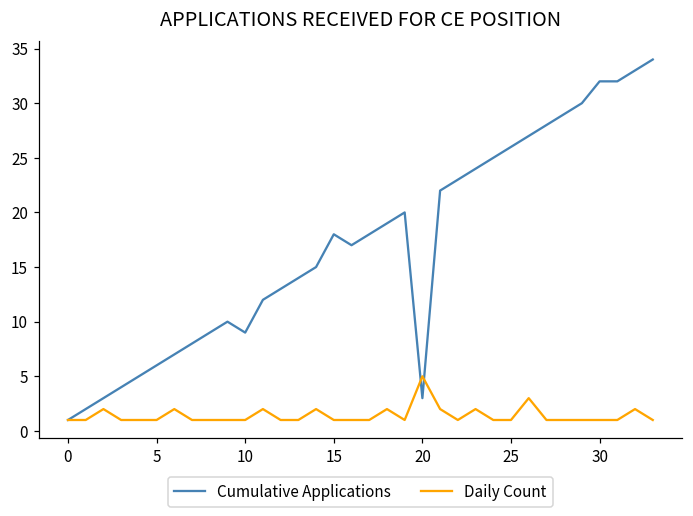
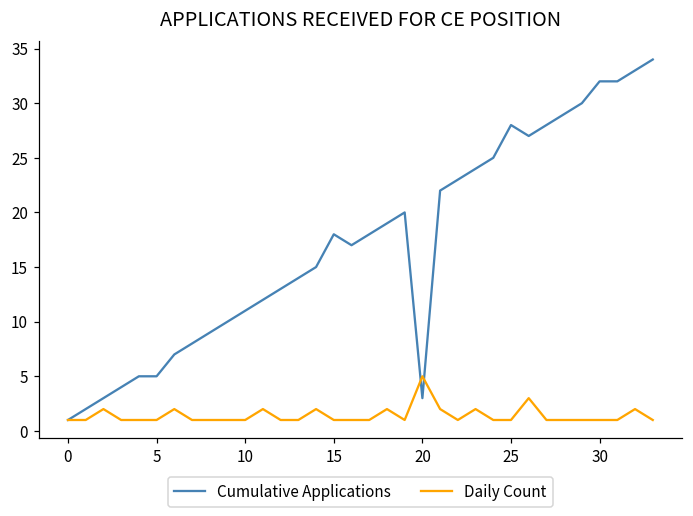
Cumulative Applications, 5: 6 -> 5
Cumulative Applications, 10: 9 -> 11
Cumulative Applications, 25: 26 -> 28
